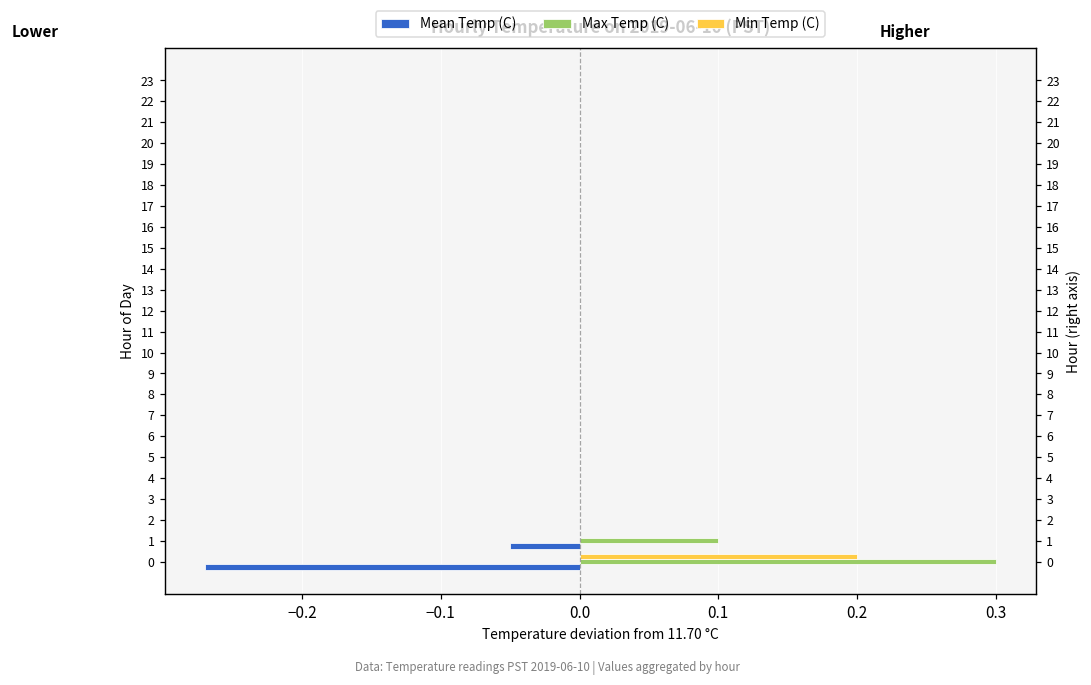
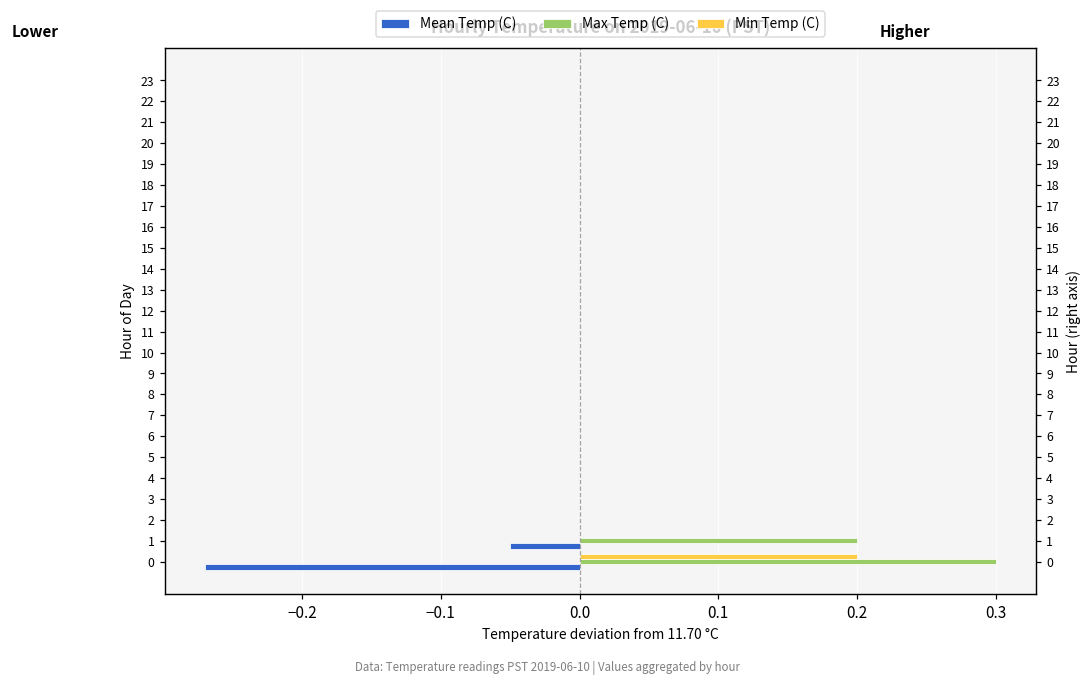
Max Temp (C), 1: 0.100 -> 0.200
